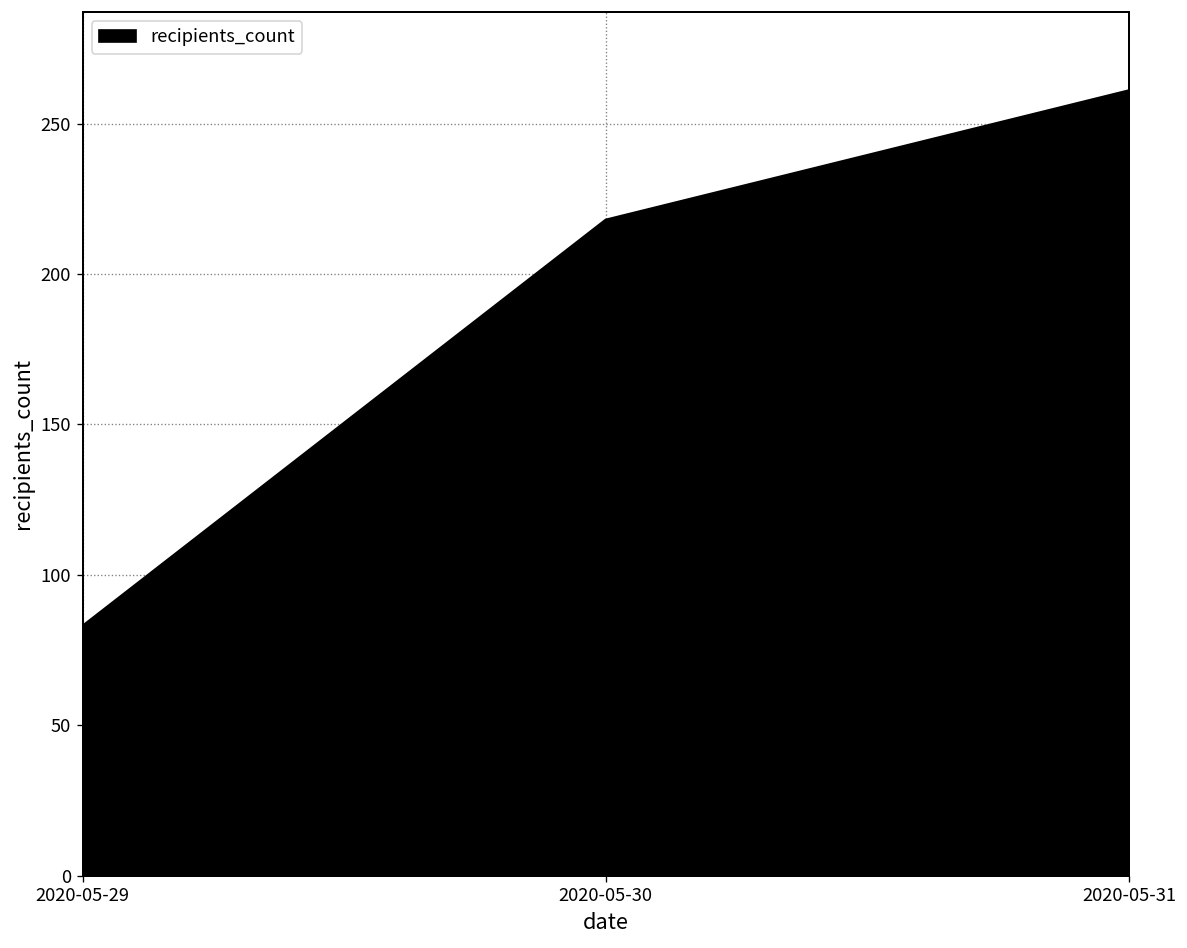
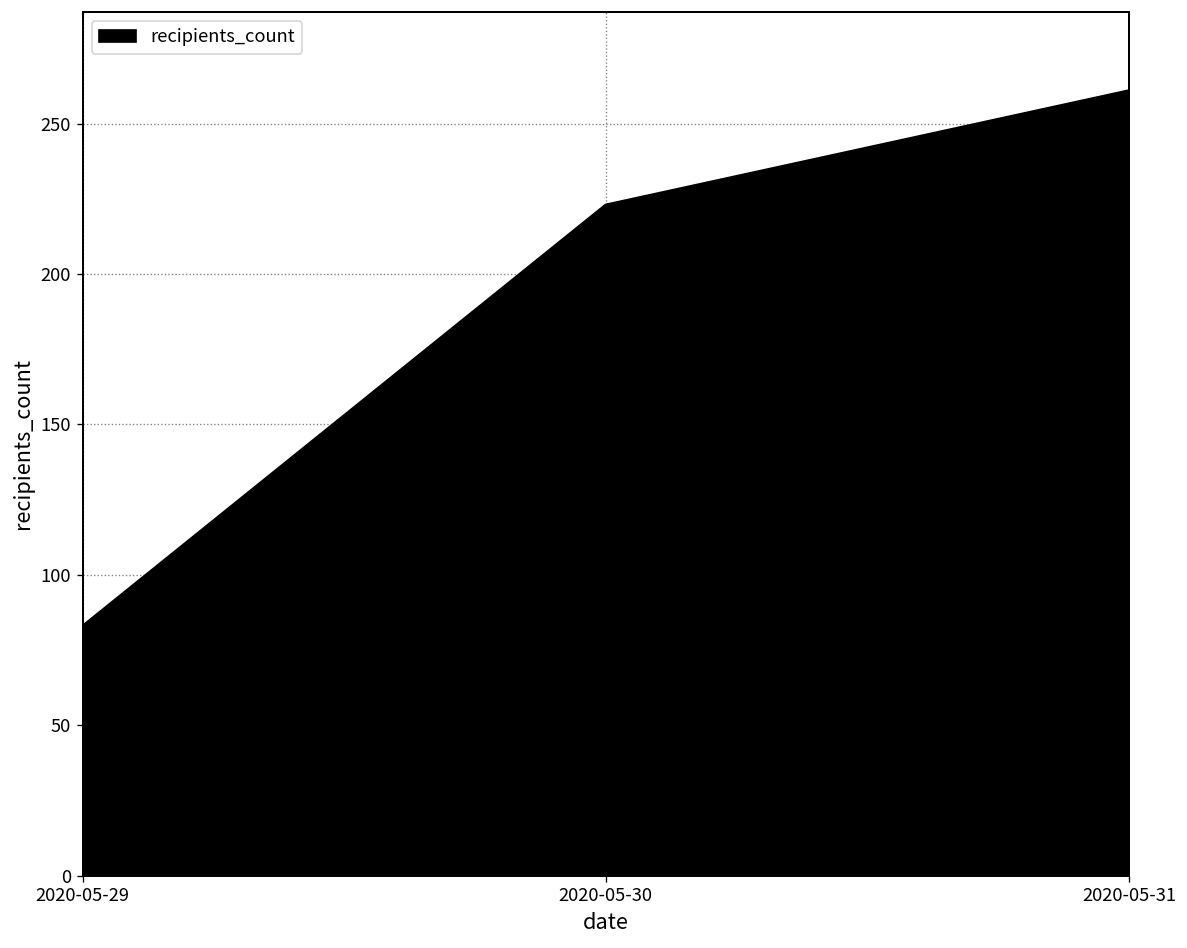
2020-05-30: 218 -> 223
